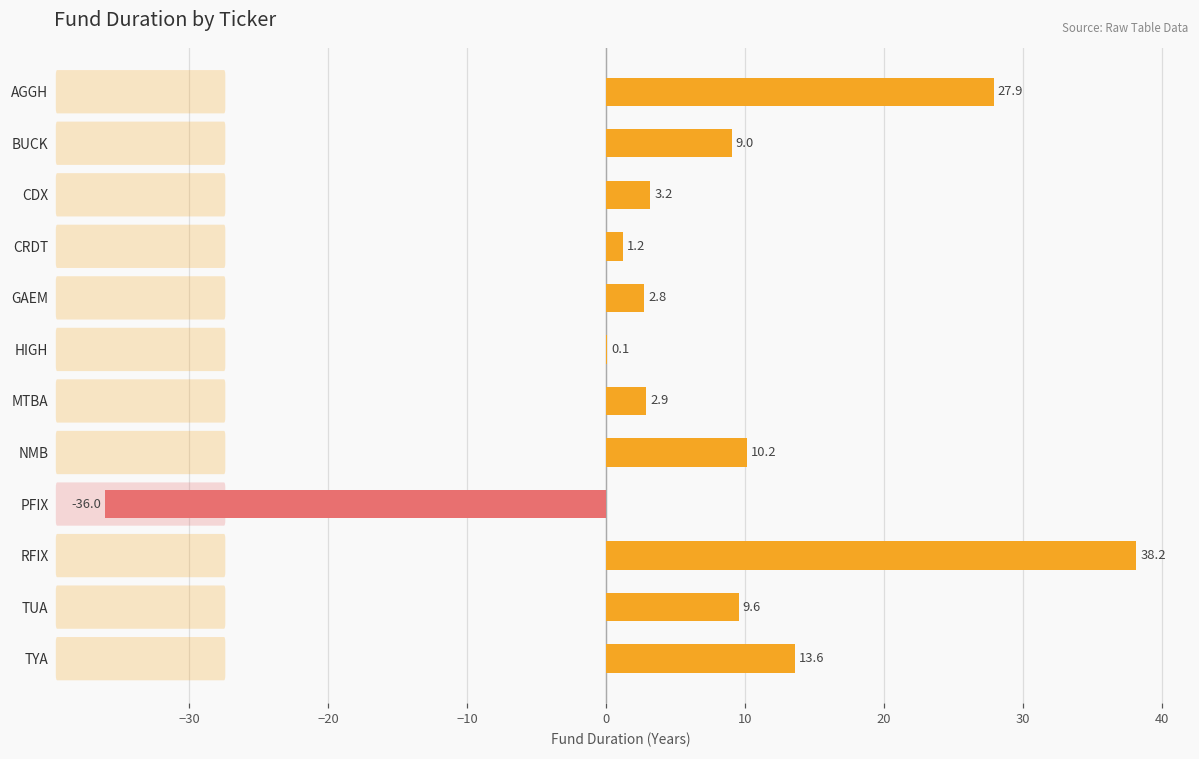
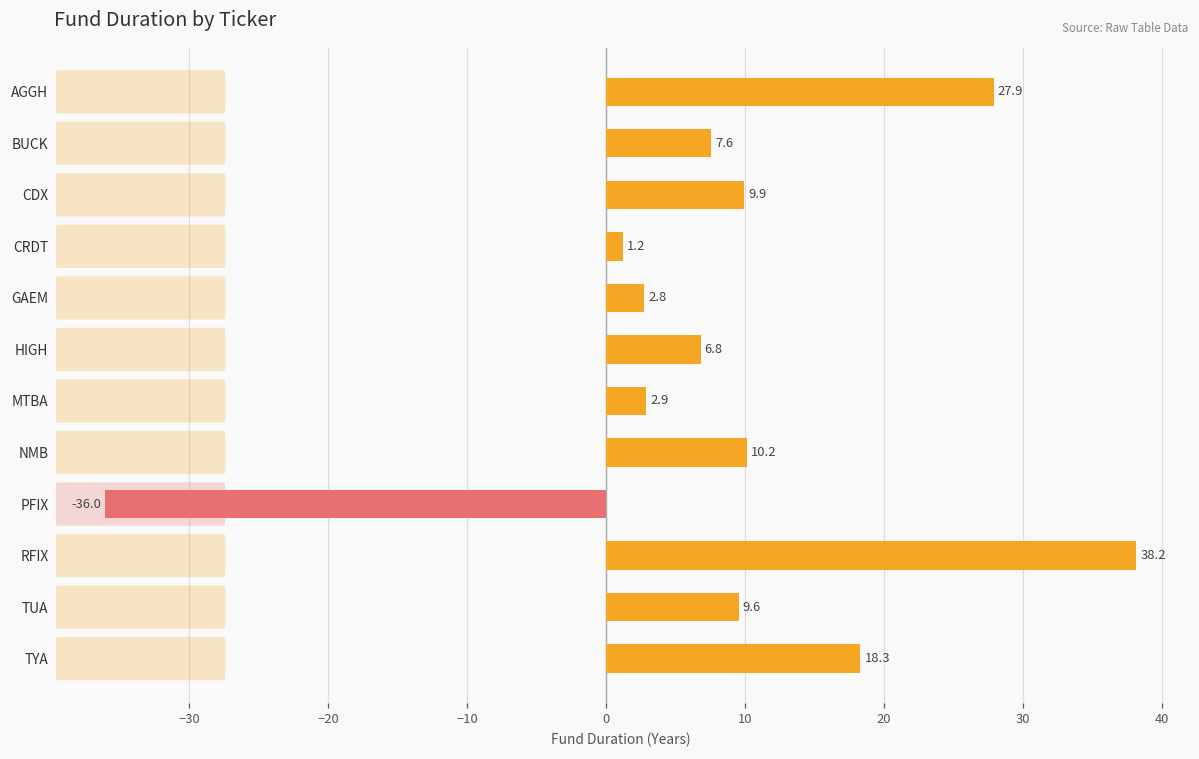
BUCK: 9.0 -> 7.6
CDX: 3.2 -> 9.9
HIGH: 0.1 -> 6.8
TYA: 13.6 -> 18.3
